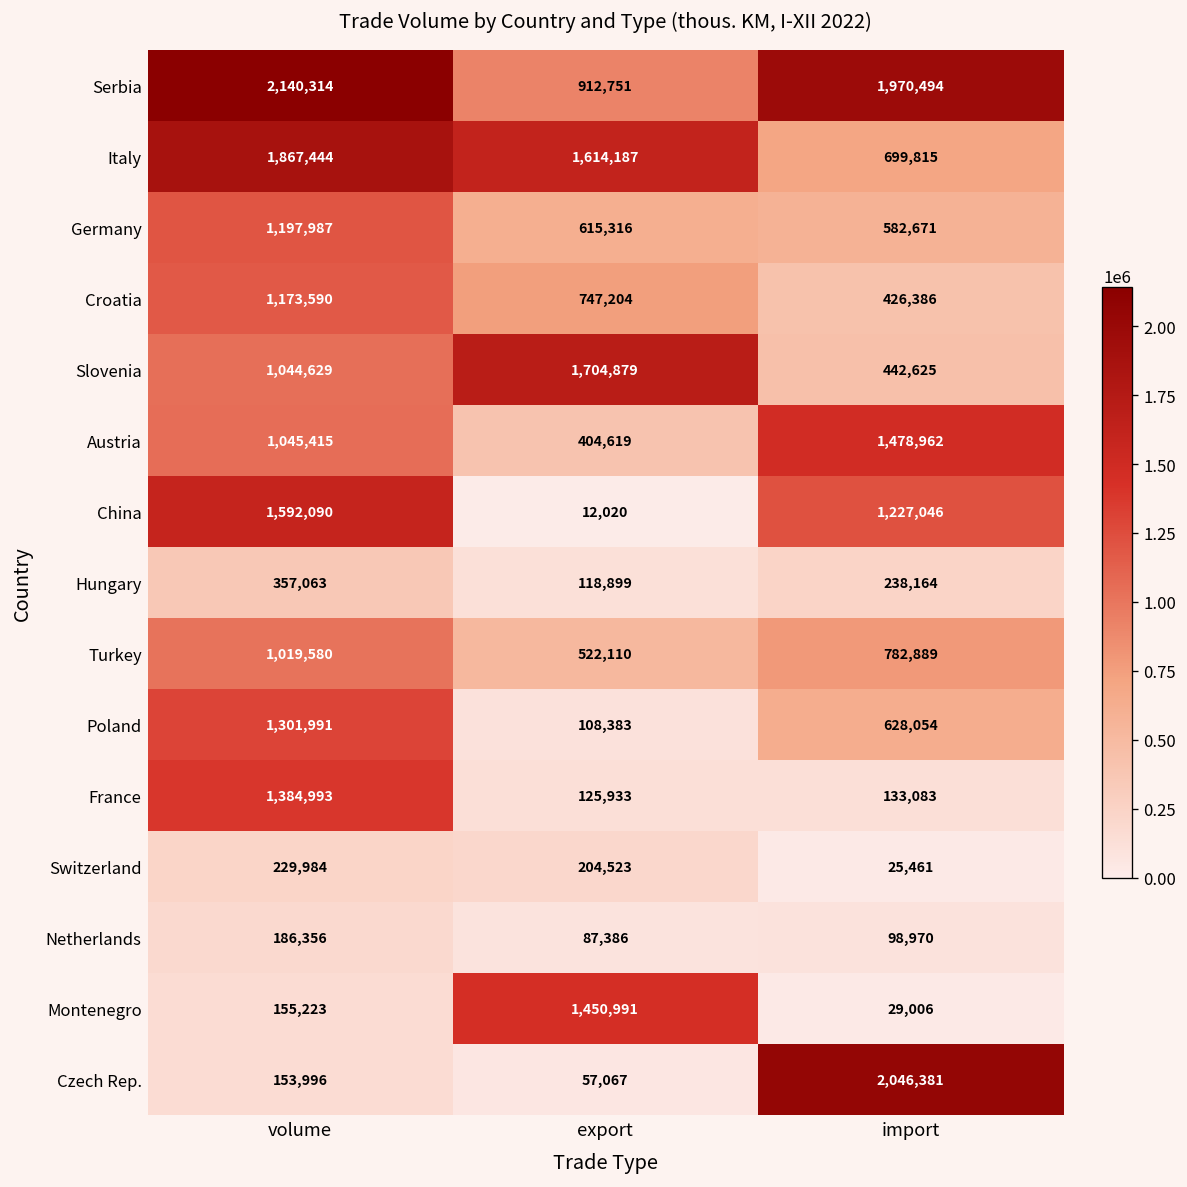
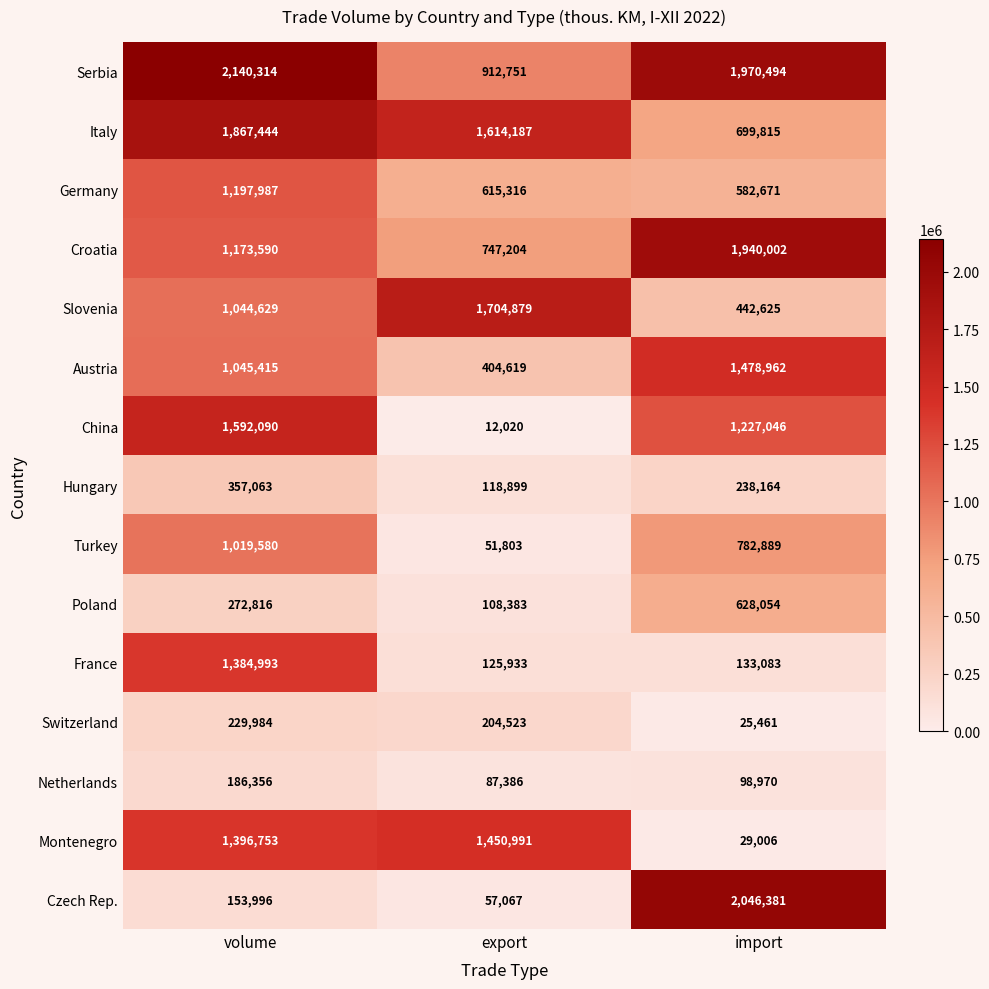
Croatia, import: 426,386 -> 1,940,002
Turkey, export: 522,110 -> 51,803
Poland, volume: 1,301,991 -> 272,816
Montenegro, volume: 155,223 -> 1,396,753
